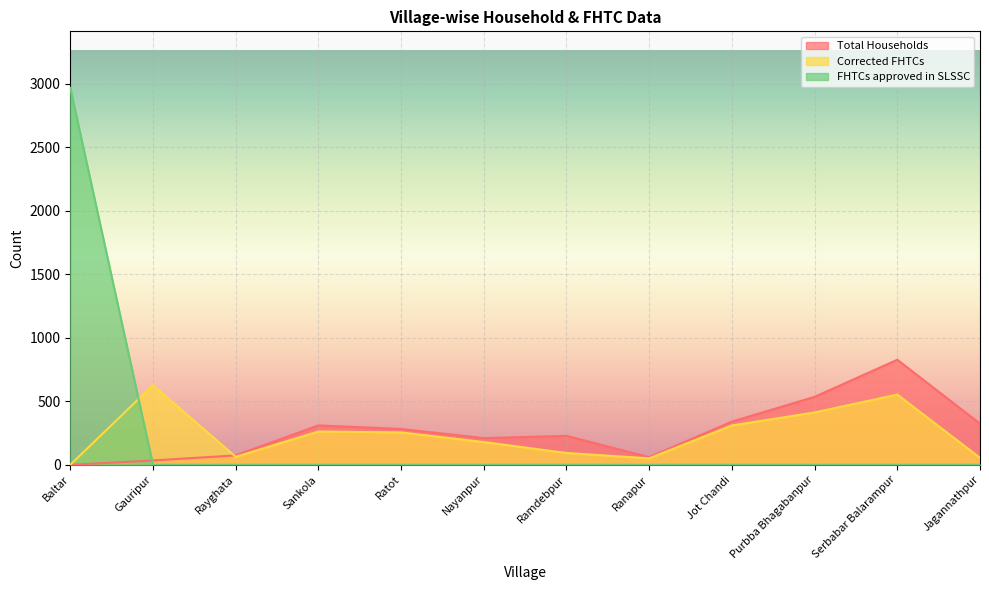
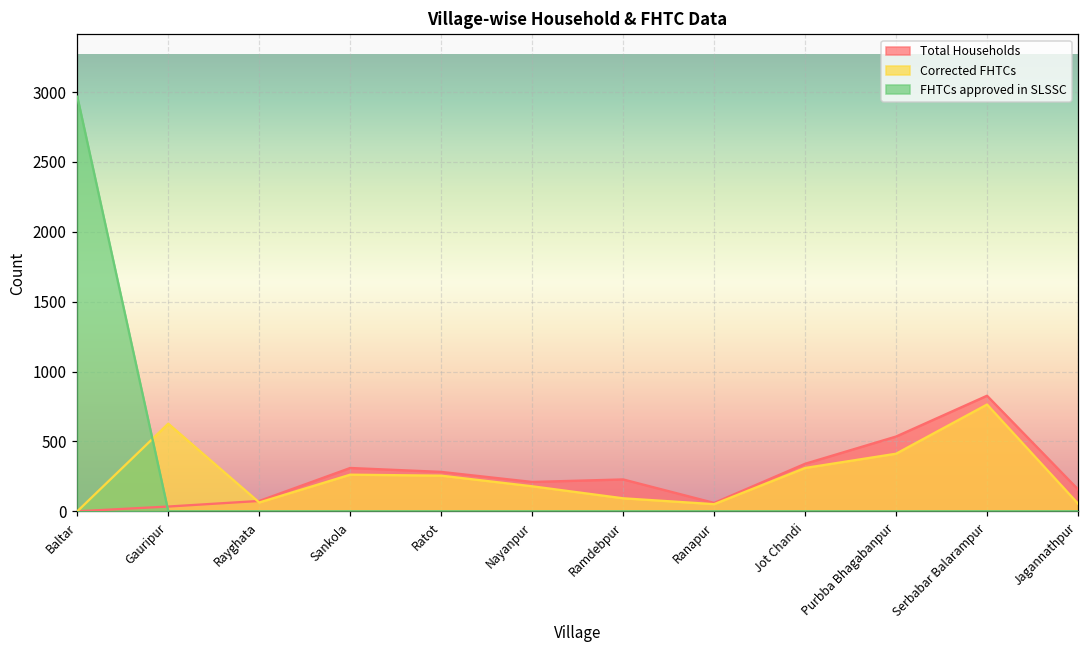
Corrected FHTCs, Serbabar Balarampur: 550 -> 760
Total Households, Jagannathpur: 320 -> 160
